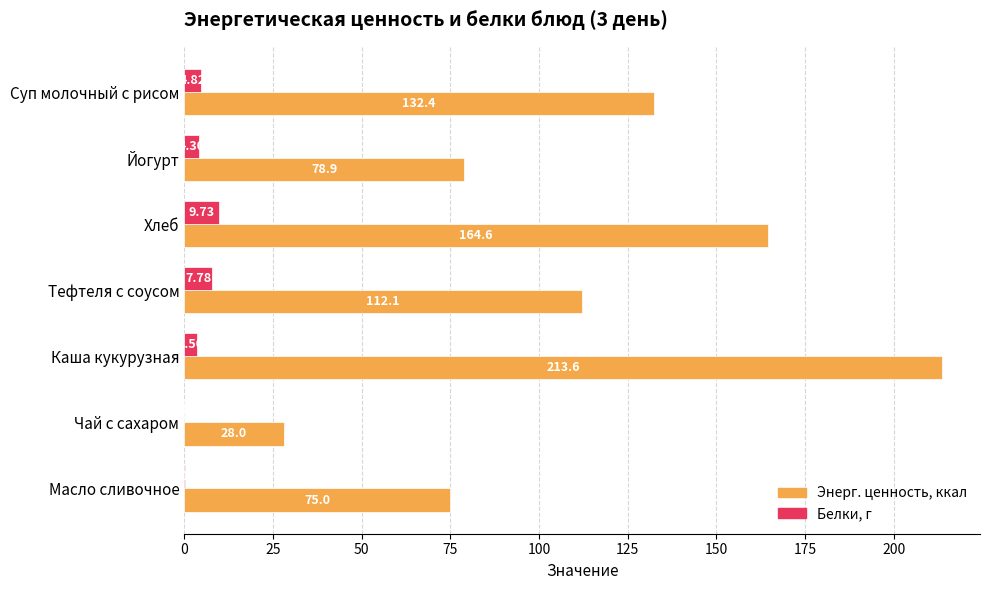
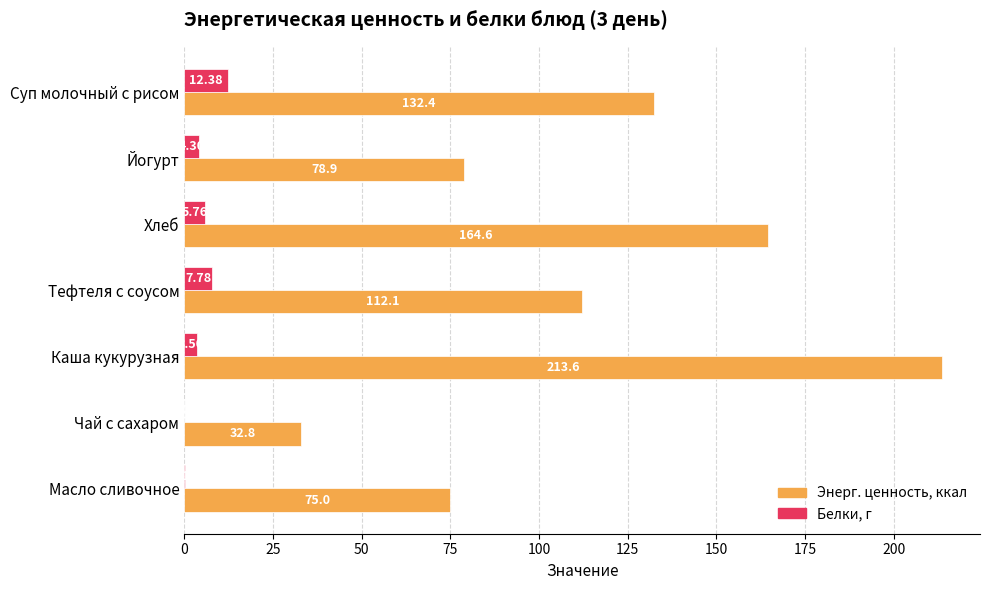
Белки, г, Суп молочный с рисом: 4.82 -> 12.38
Белки, г, Хлеб: 9.73 -> 5.76
Энерг. ценность, ккал, Чай с сахаром: 28.0 -> 32.8
